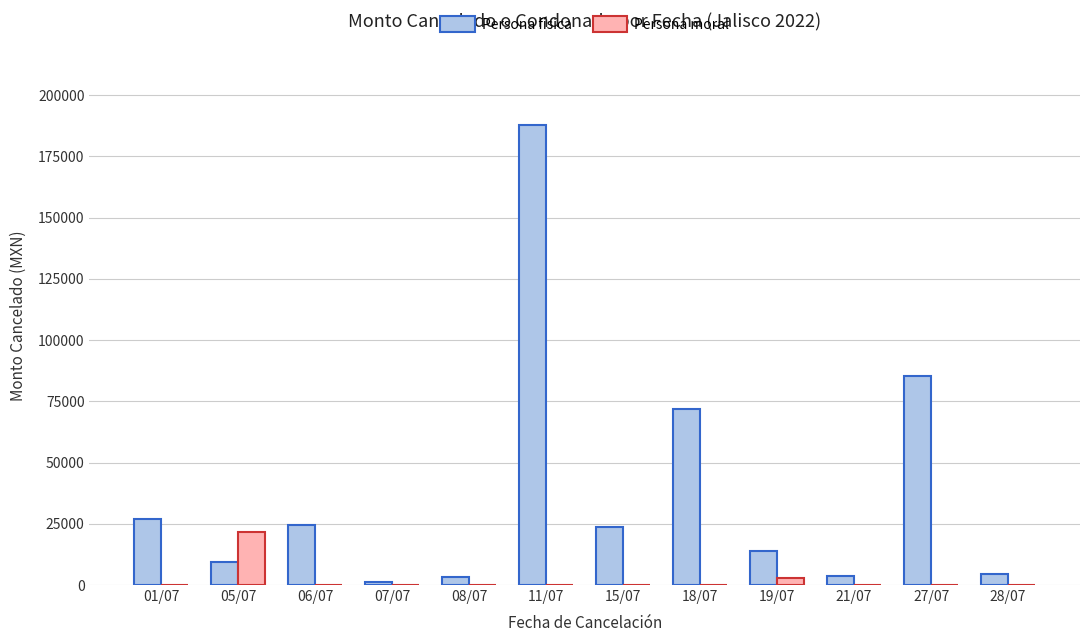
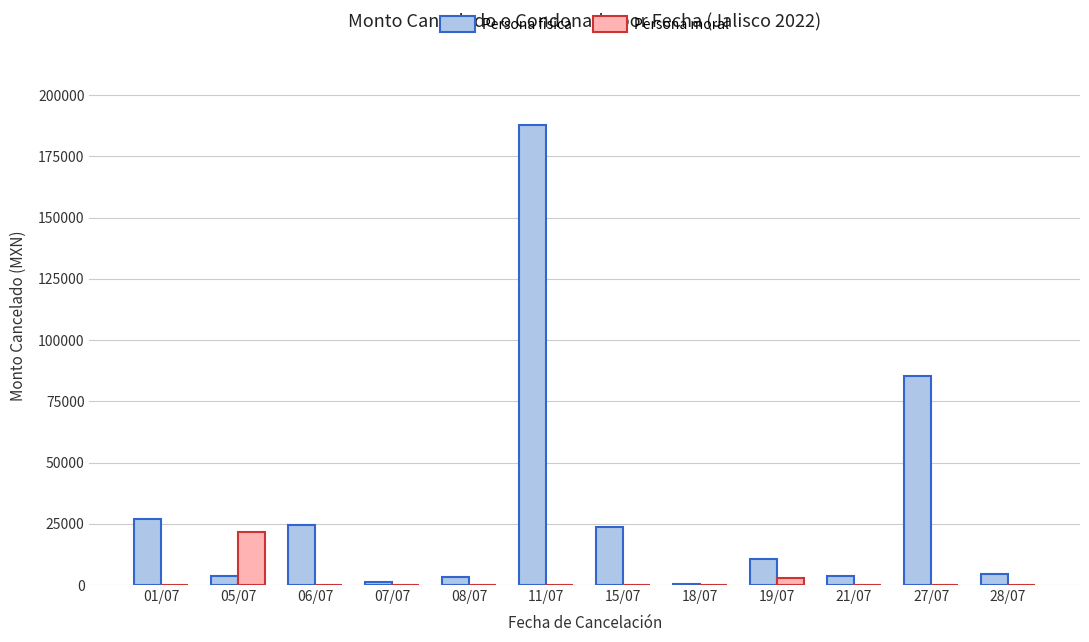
Persona física, 05/07: 9000 -> 4000
Persona física, 18/07: 72000 -> 0
Persona física, 19/07: 14000 -> 11000
